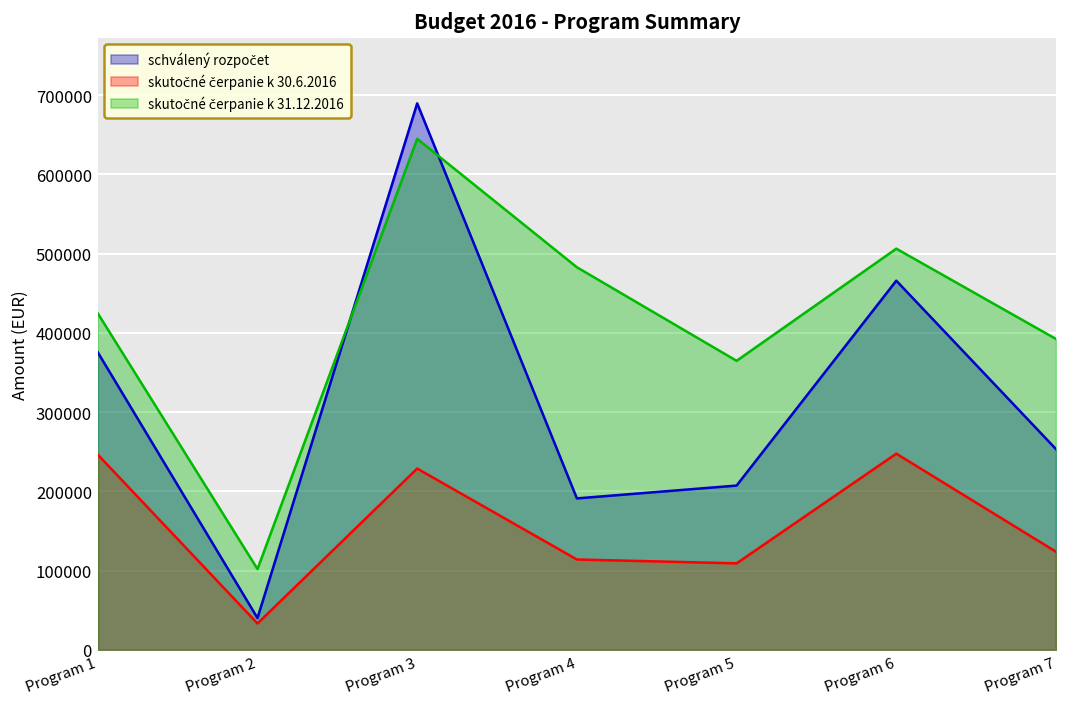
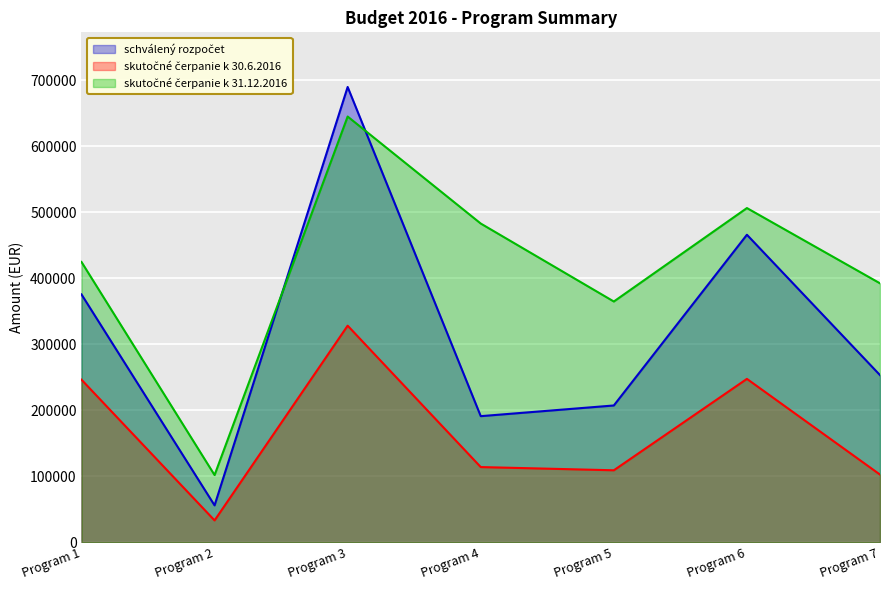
schválený rozpočet, Program 2: 40000 -> 60000
skutočné čerpanie k 30.6.2016, Program 3: 230000 -> 330000
skutočné čerpanie k 30.6.2016, Program 7: 120000 -> 100000
